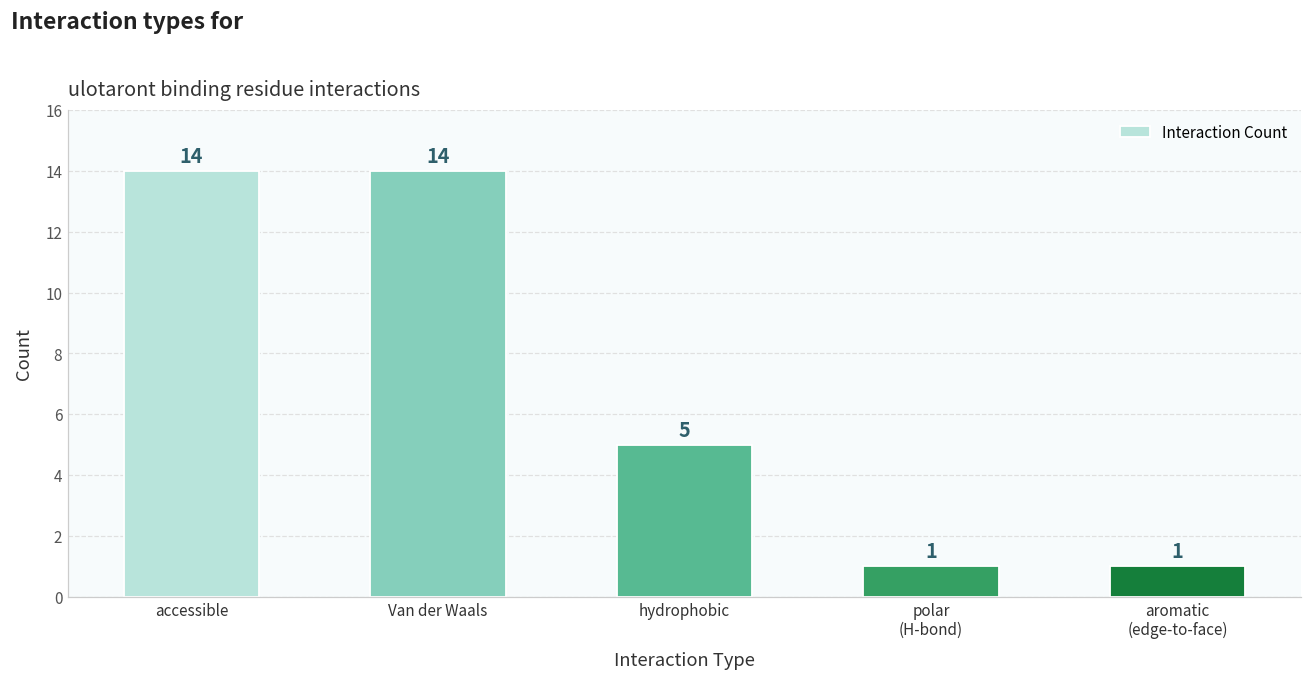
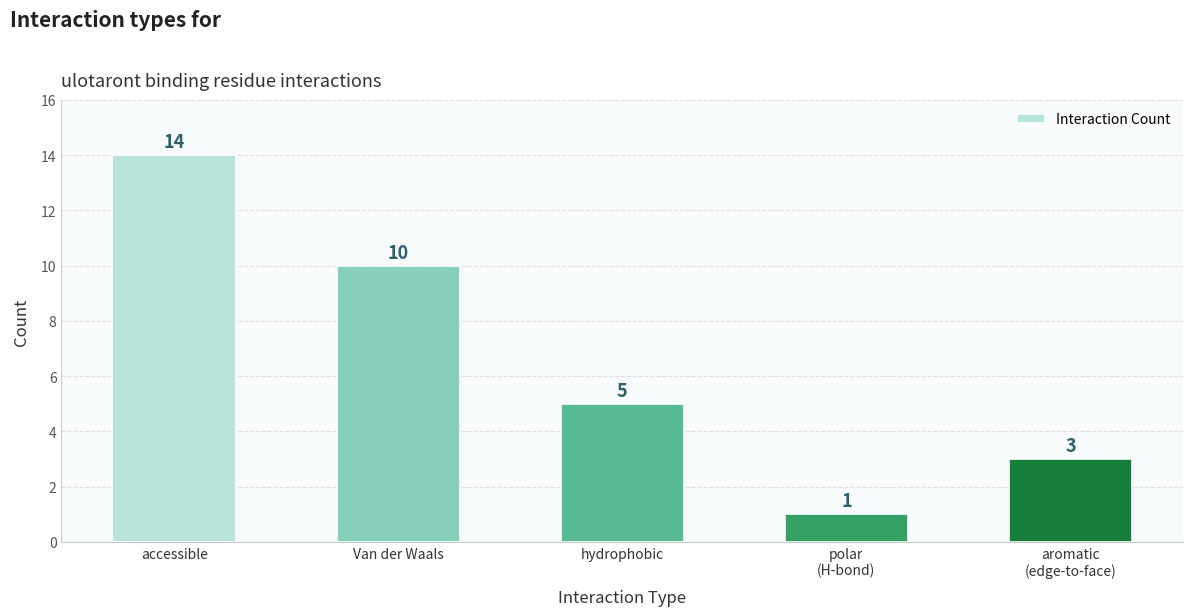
Van der Waals: 14 -> 10
aromatic (edge-to-face): 1 -> 3
